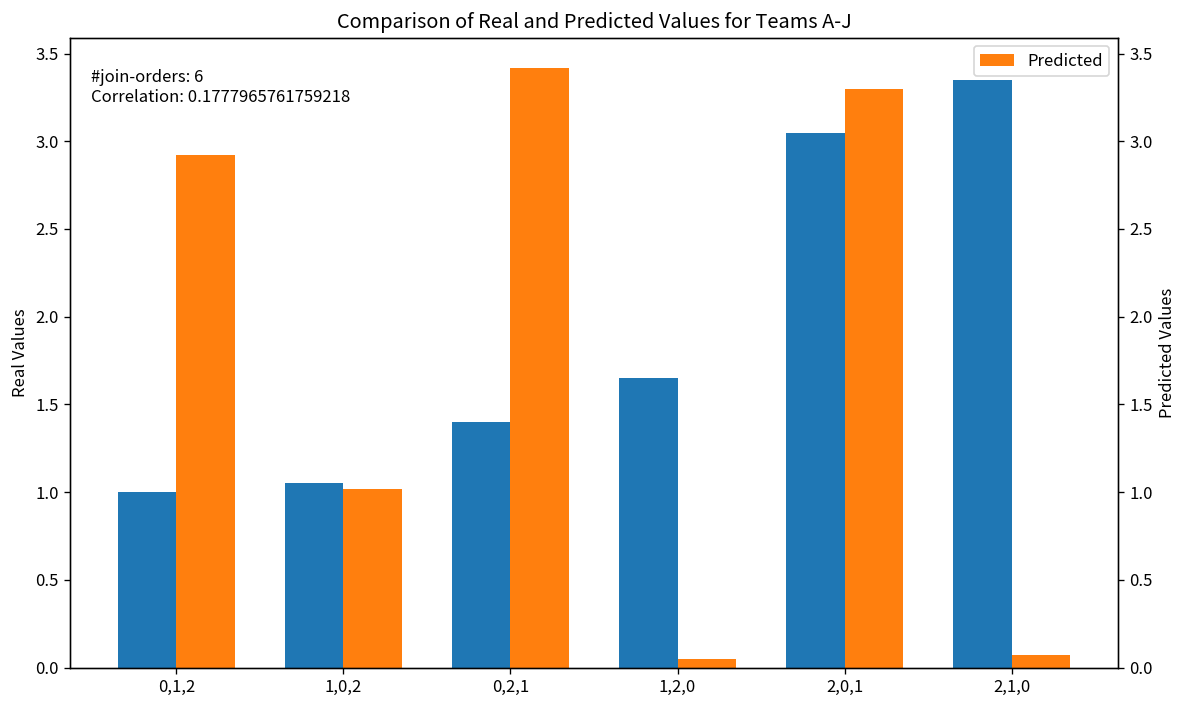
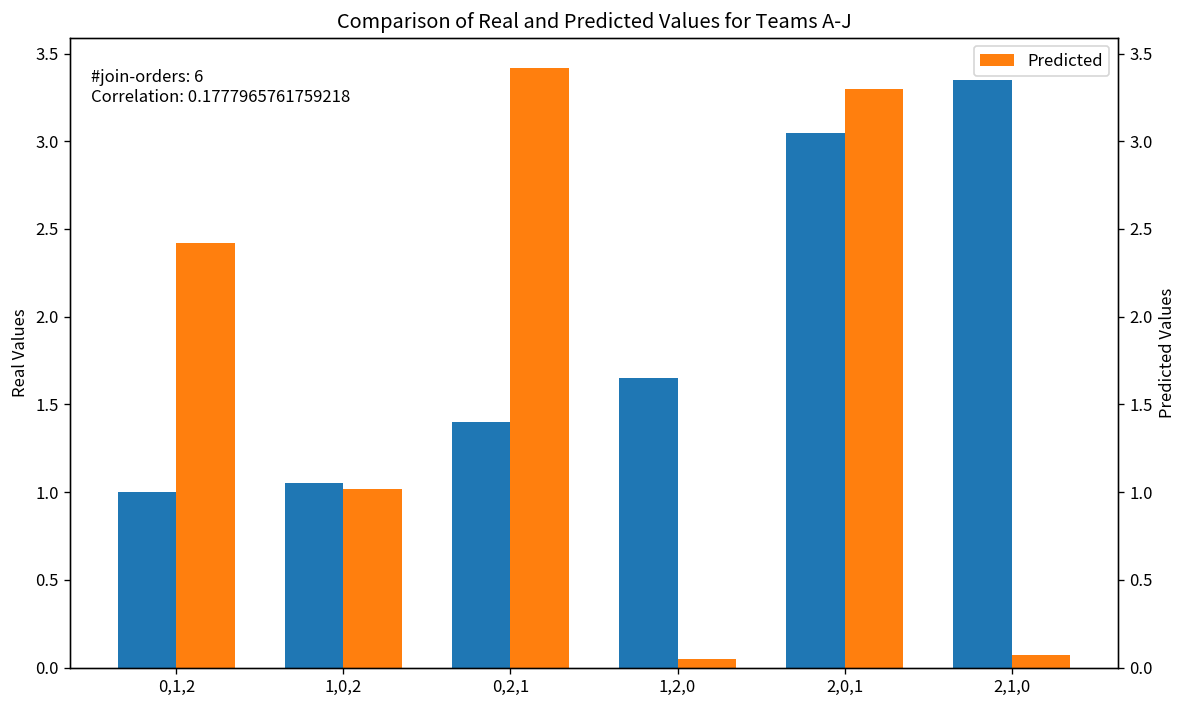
Predicted, 0,1,2: 2.92 -> 2.42
